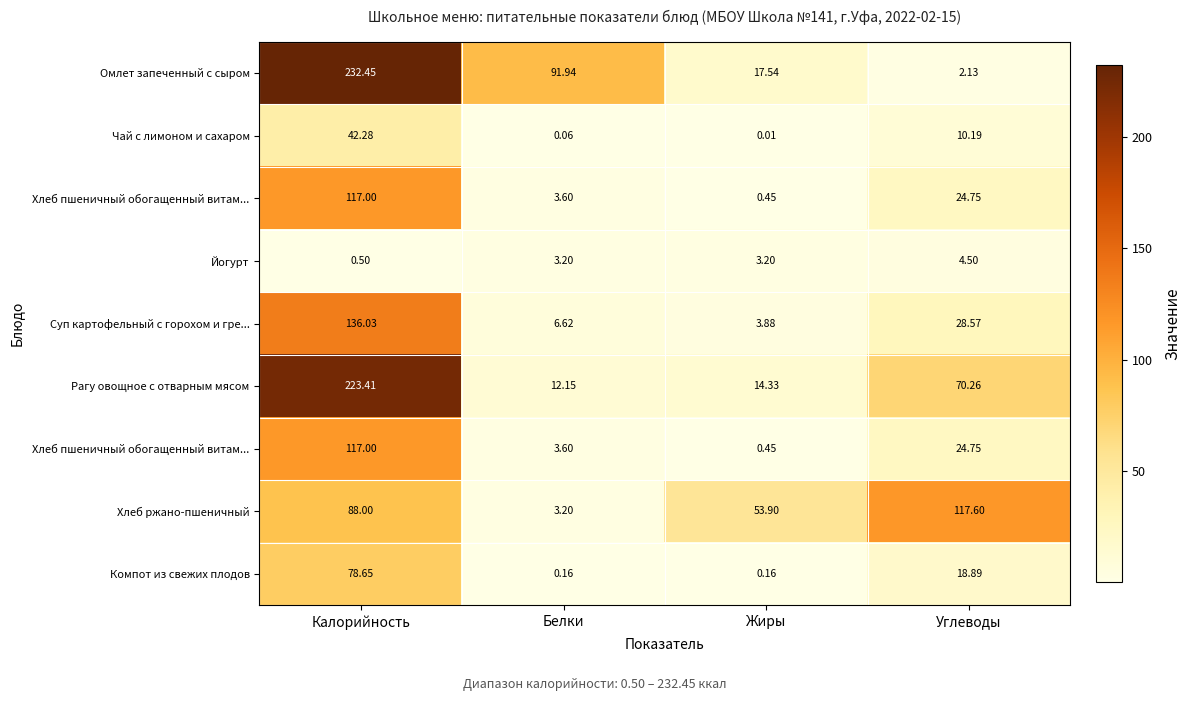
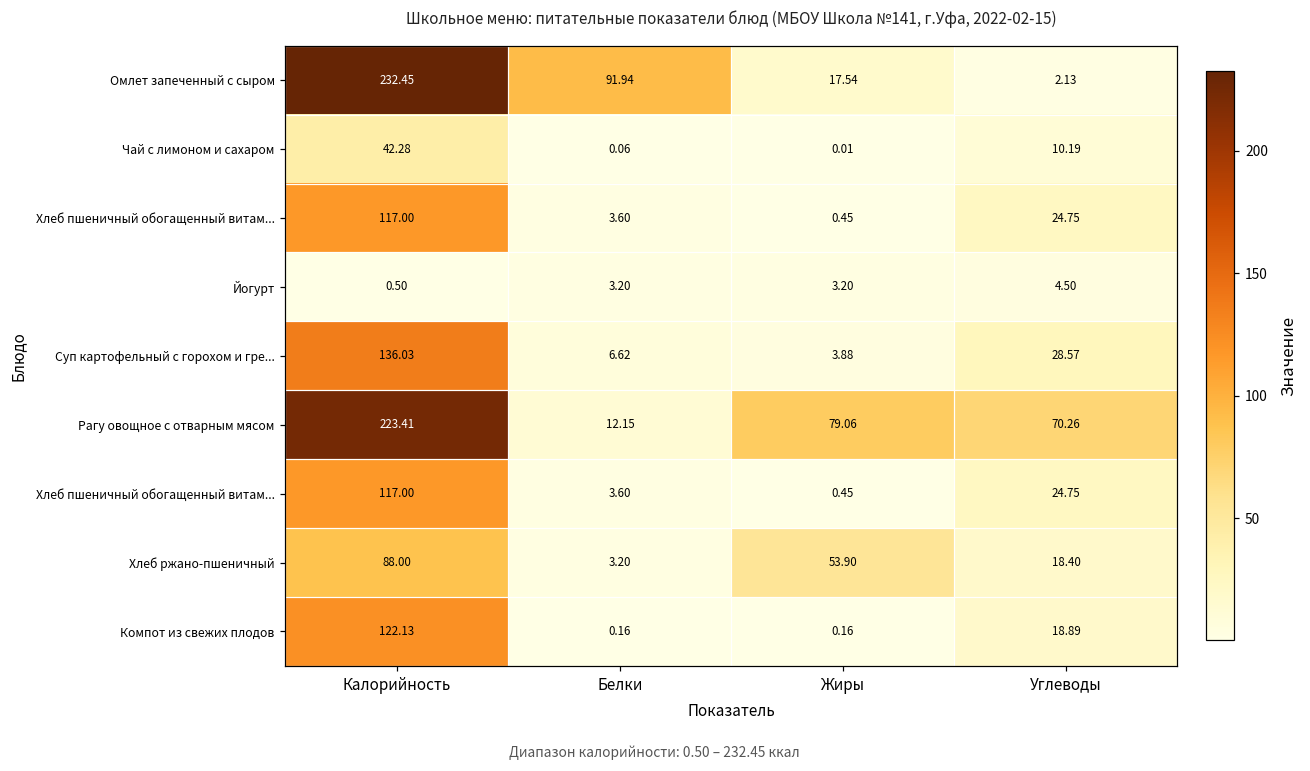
Рагу овощное с отварным мясом, Жиры: 14.33 -> 79.06
Хлеб ржано-пшеничный, Углеводы: 117.60 -> 18.40
Компот из свежих плодов, Калорийность: 78.65 -> 122.13
